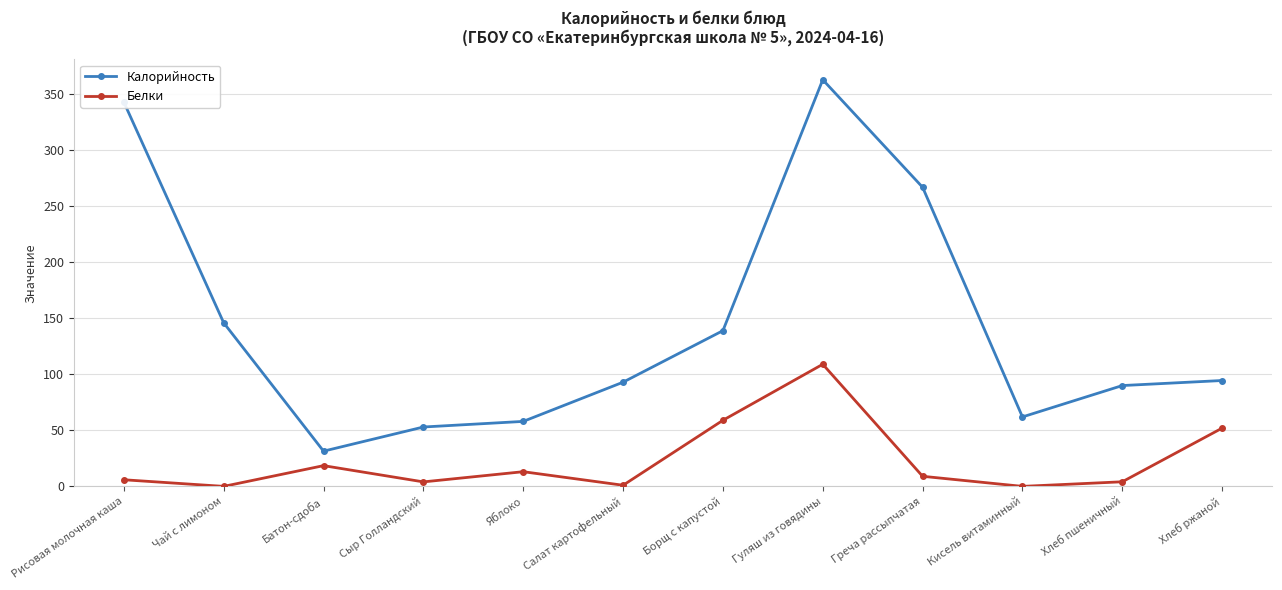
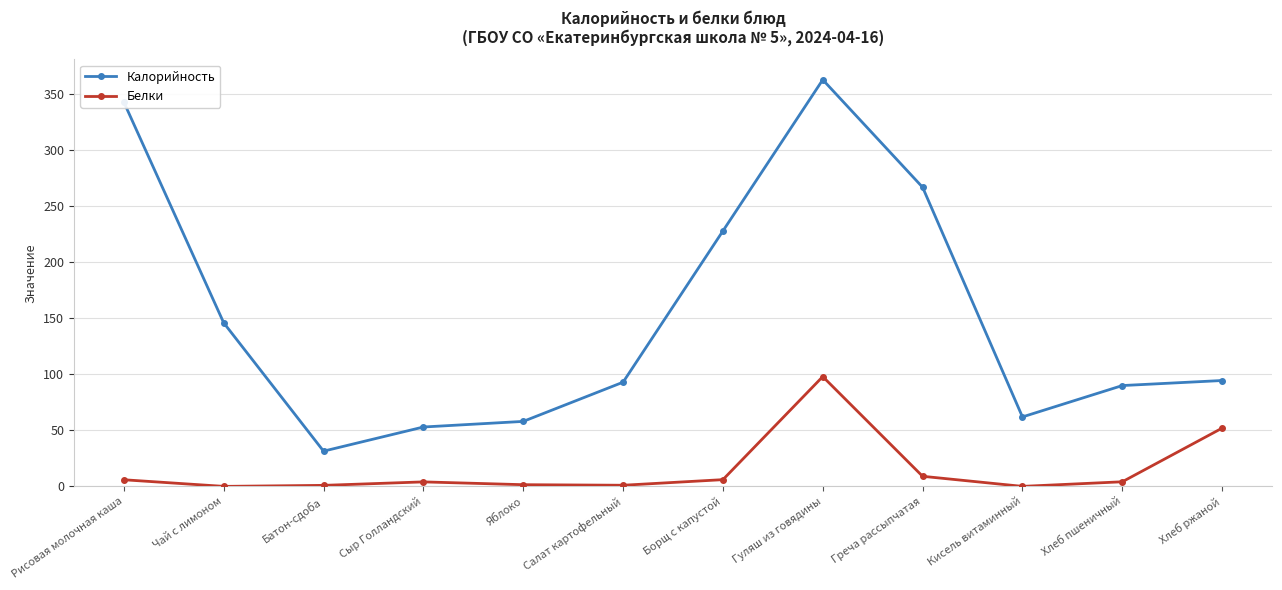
Белки, Батон-сдоба: 19 -> 1
Белки, Яблоко: 13 -> 2
Калорийность, Борщ с капустой: 139 -> 228
Белки, Борщ с капустой: 59 -> 6
Белки, Гуляш из говядины: 109 -> 98
